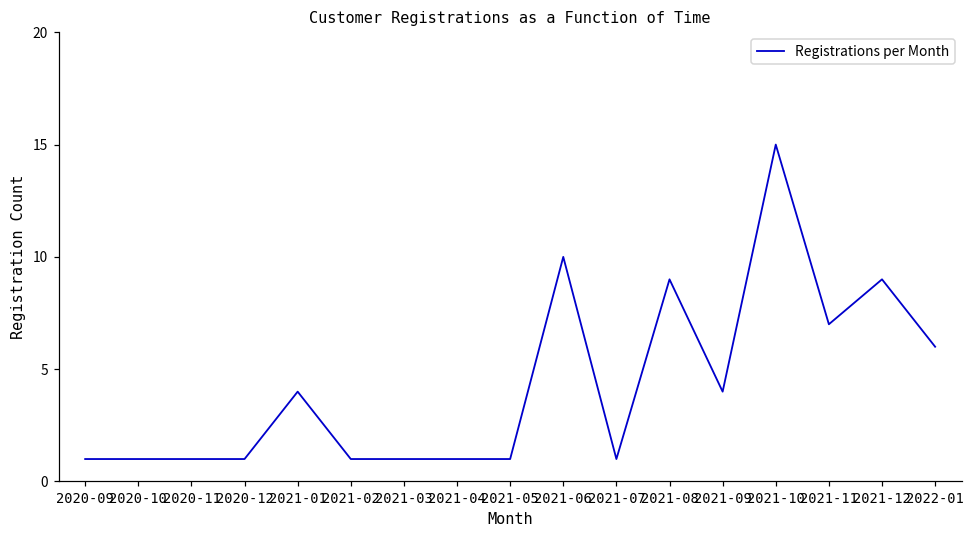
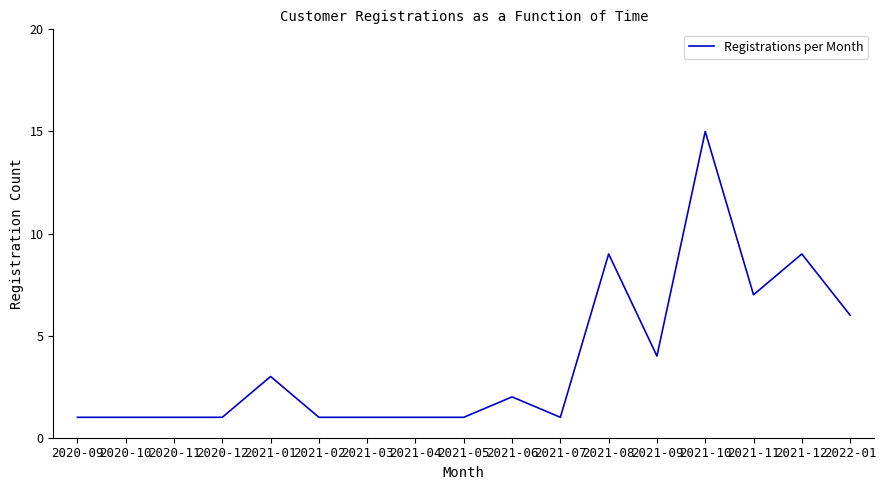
2021-01: 4 -> 3
2021-06: 10 -> 2
